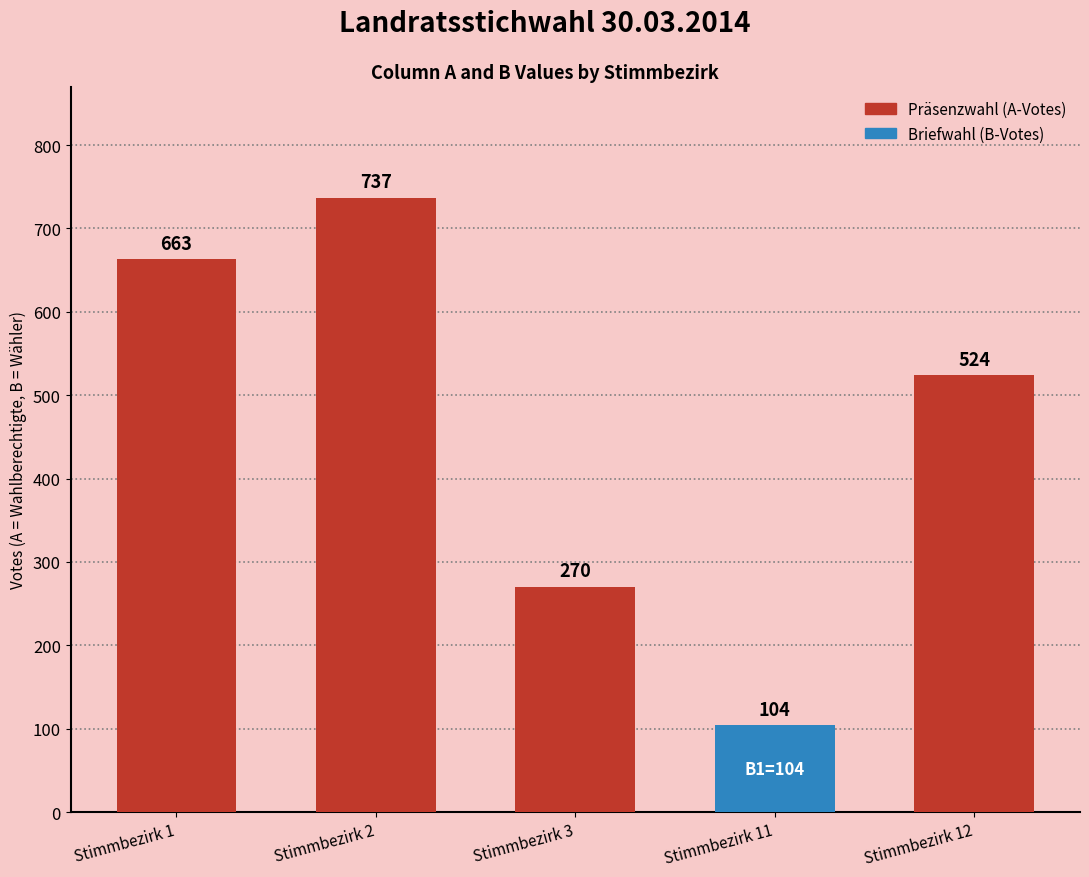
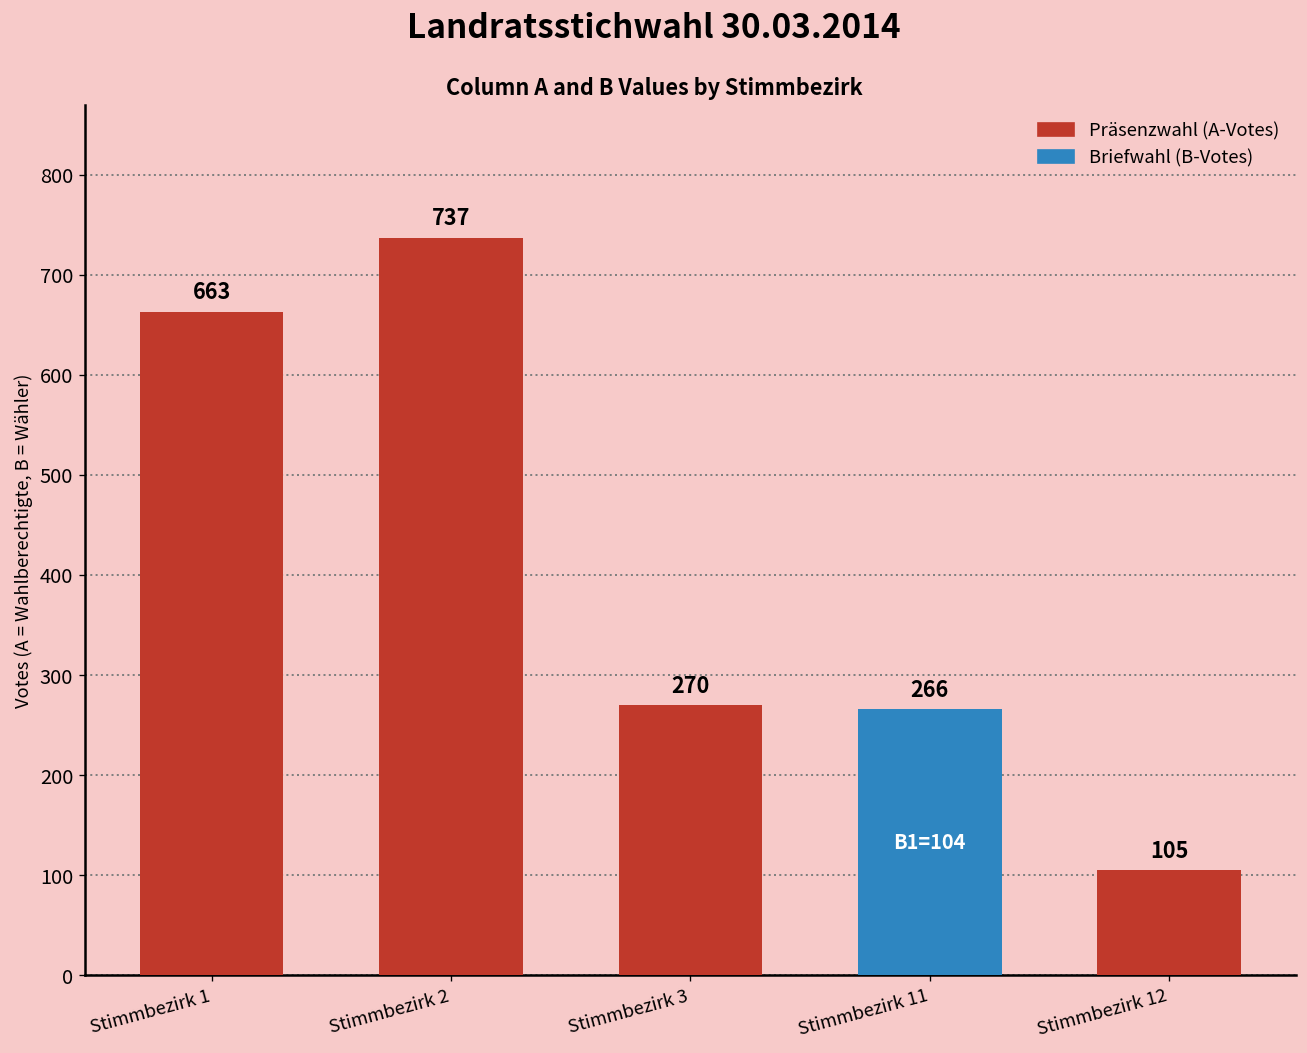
Stimmbezirk 11: 104 -> 266
Stimmbezirk 12: 524 -> 105
